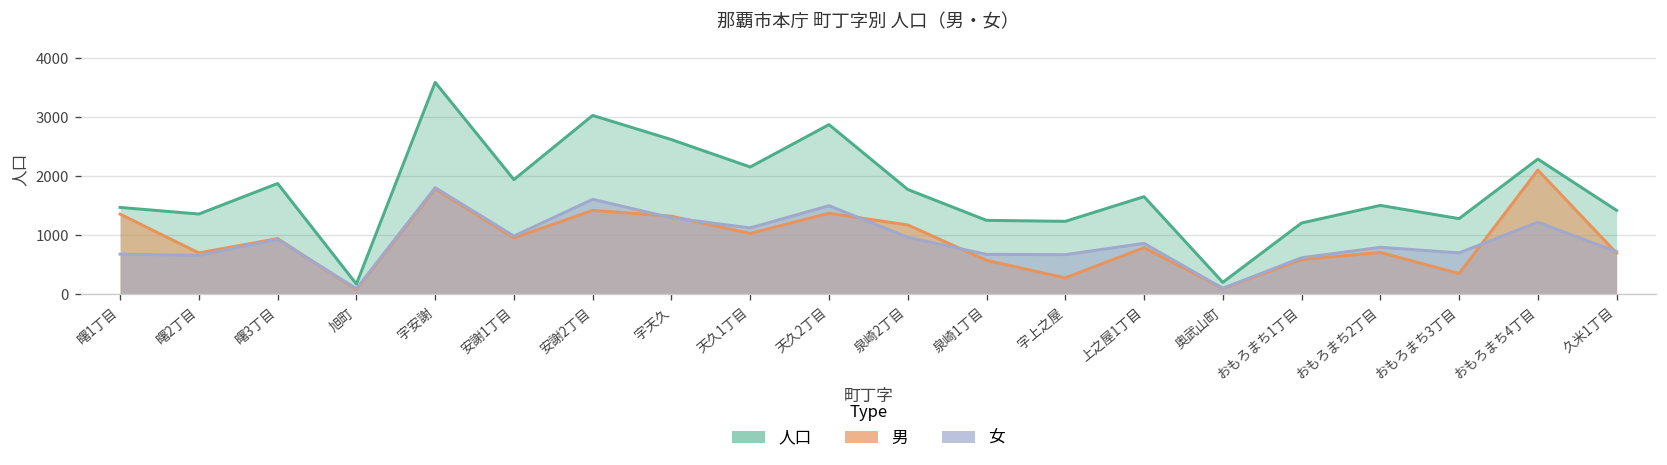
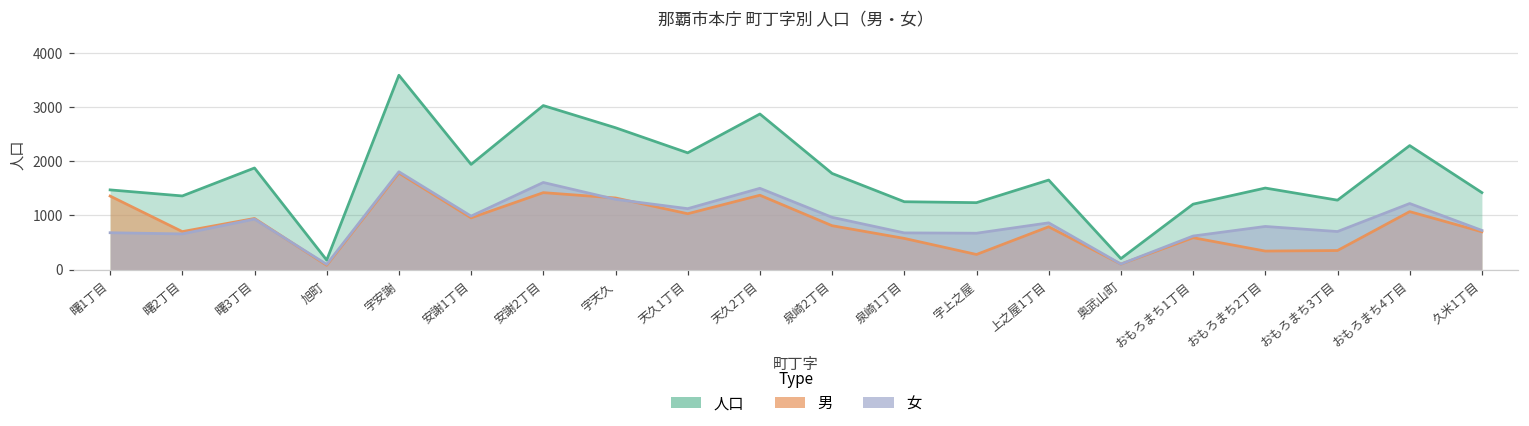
男, 泉崎2丁目: 1200 -> 800
男, おもろまち2丁目: 700 -> 300
男, おもろまち4丁目: 2100 -> 1100
